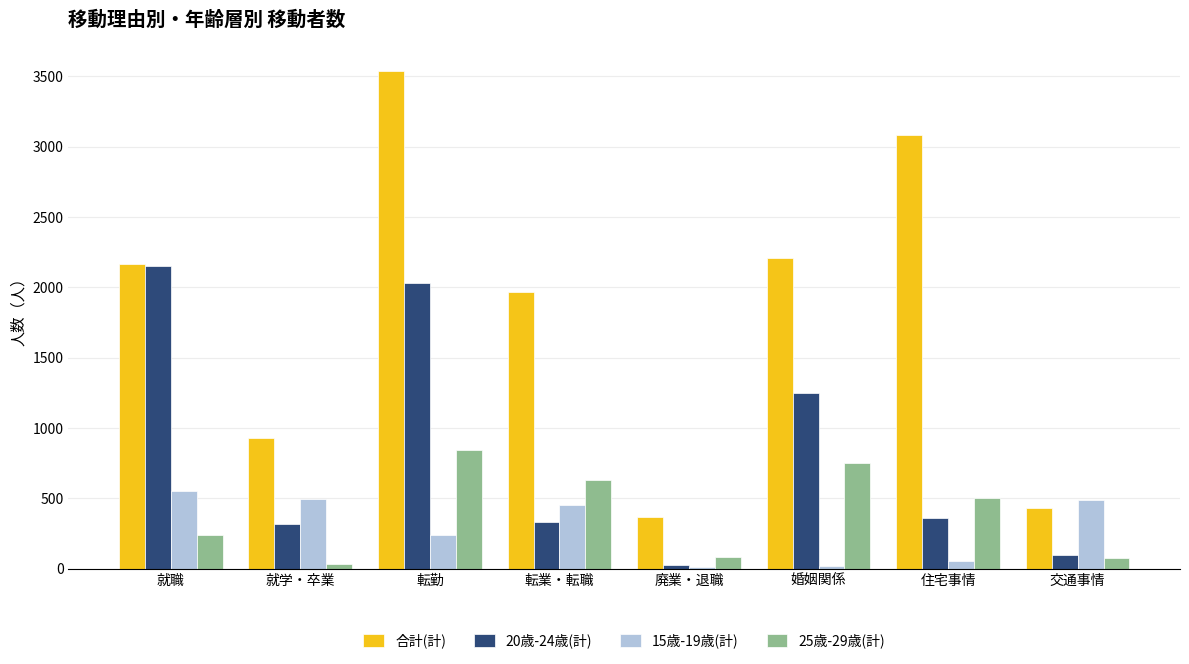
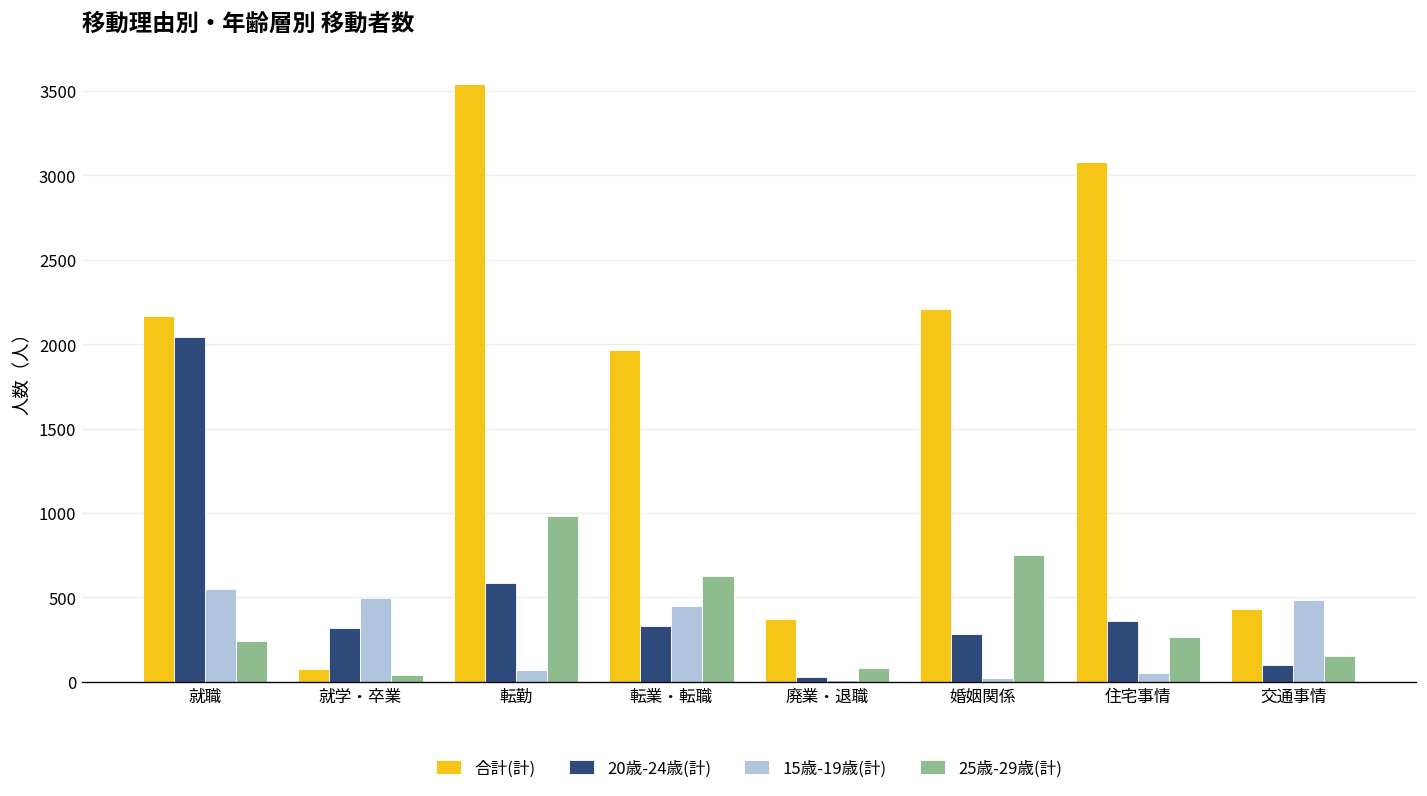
20歳-24歳(計), 就職: 2150 -> 2040
合計(計), 就学・卒業: 930 -> 80
20歳-24歳(計), 転勤: 2030 -> 590
15歳-19歳(計), 転勤: 240 -> 70
25歳-29歳(計), 転勤: 840 -> 980
20歳-24歳(計), 婚姻関係: 1250 -> 280
25歳-29歳(計), 住宅事情: 500 -> 260
25歳-29歳(計), 交通事情: 70 -> 150
